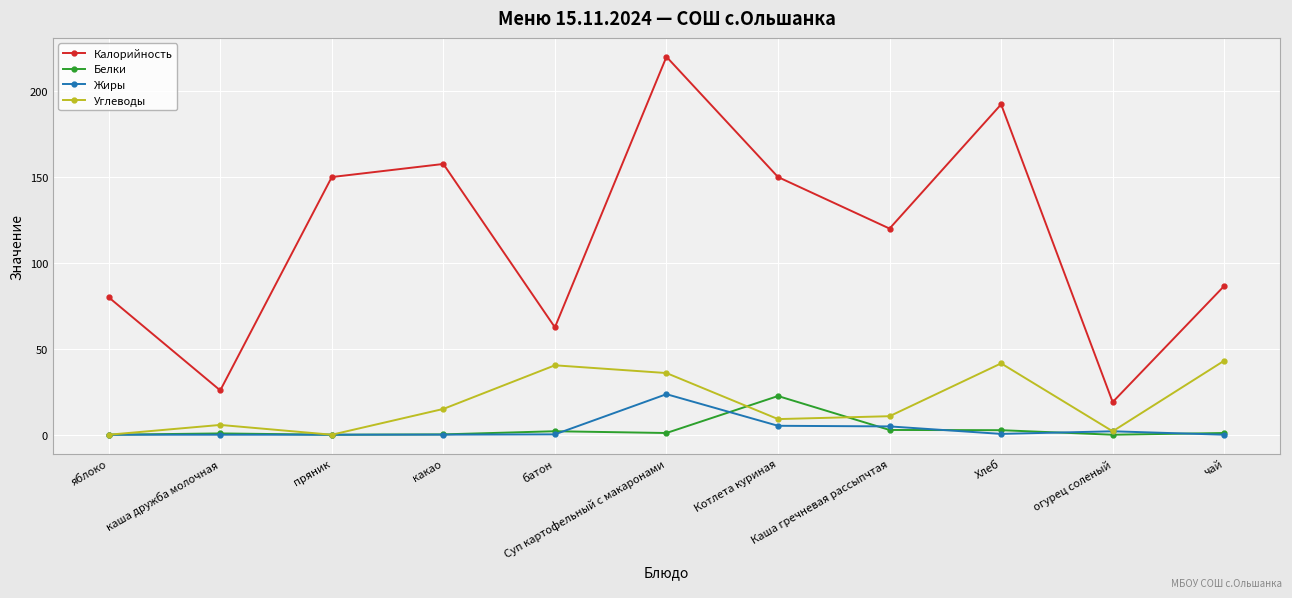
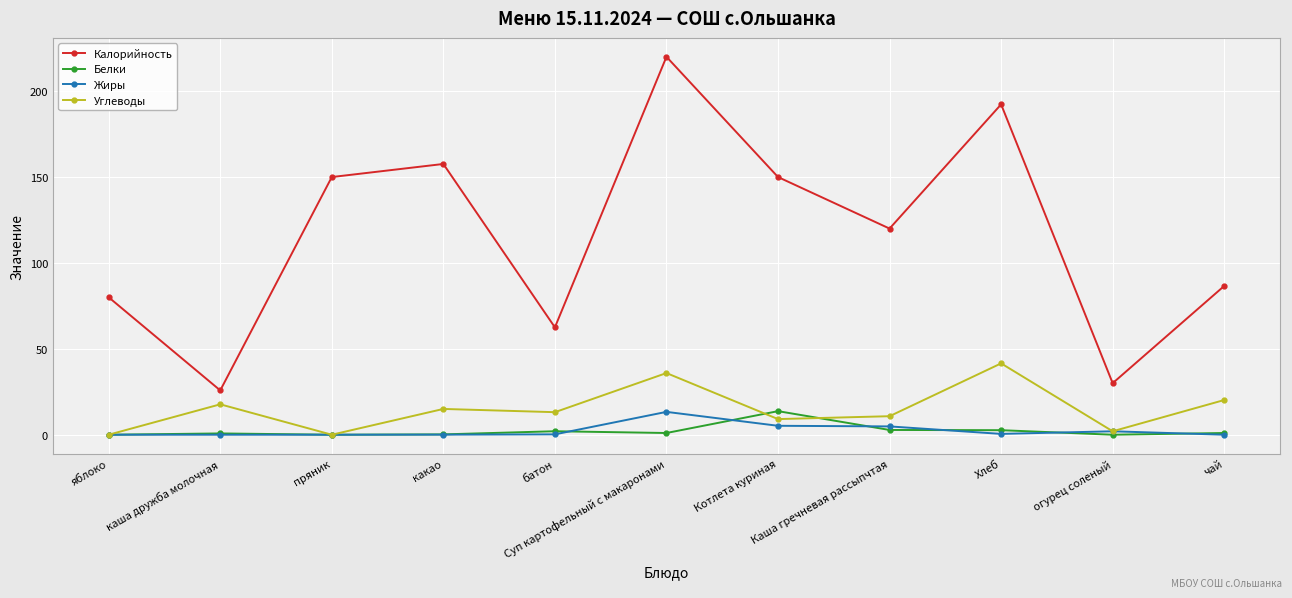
Углеводы, каша дружба молочная: 6 -> 18
Углеводы, батон: 40 -> 13
Жиры, Суп картофельный с макаронами: 24 -> 13
Белки, Котлета куриная: 23 -> 14
Калорийность, огурец соленый: 19 -> 30
Углеводы, чай: 43 -> 20
